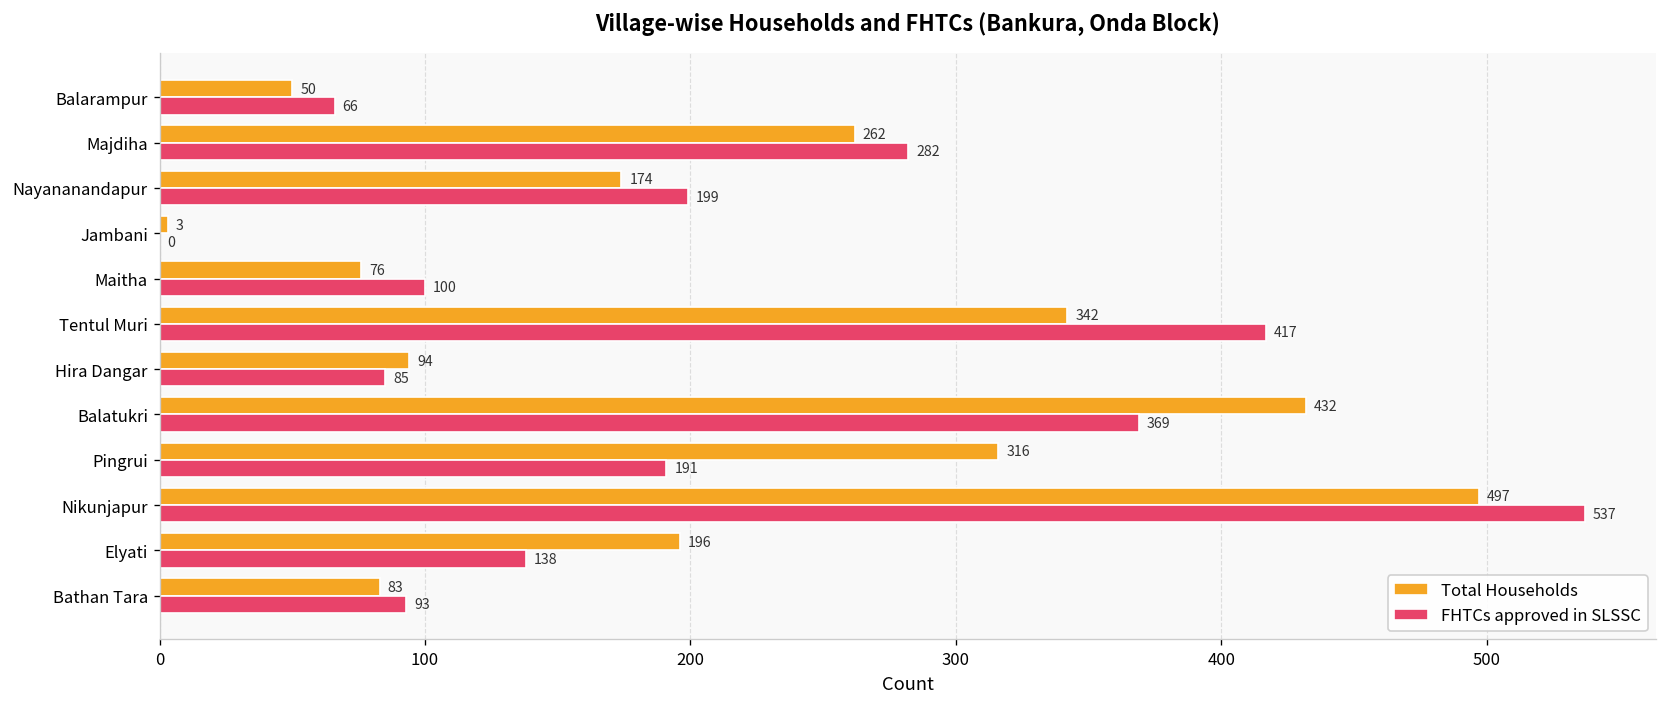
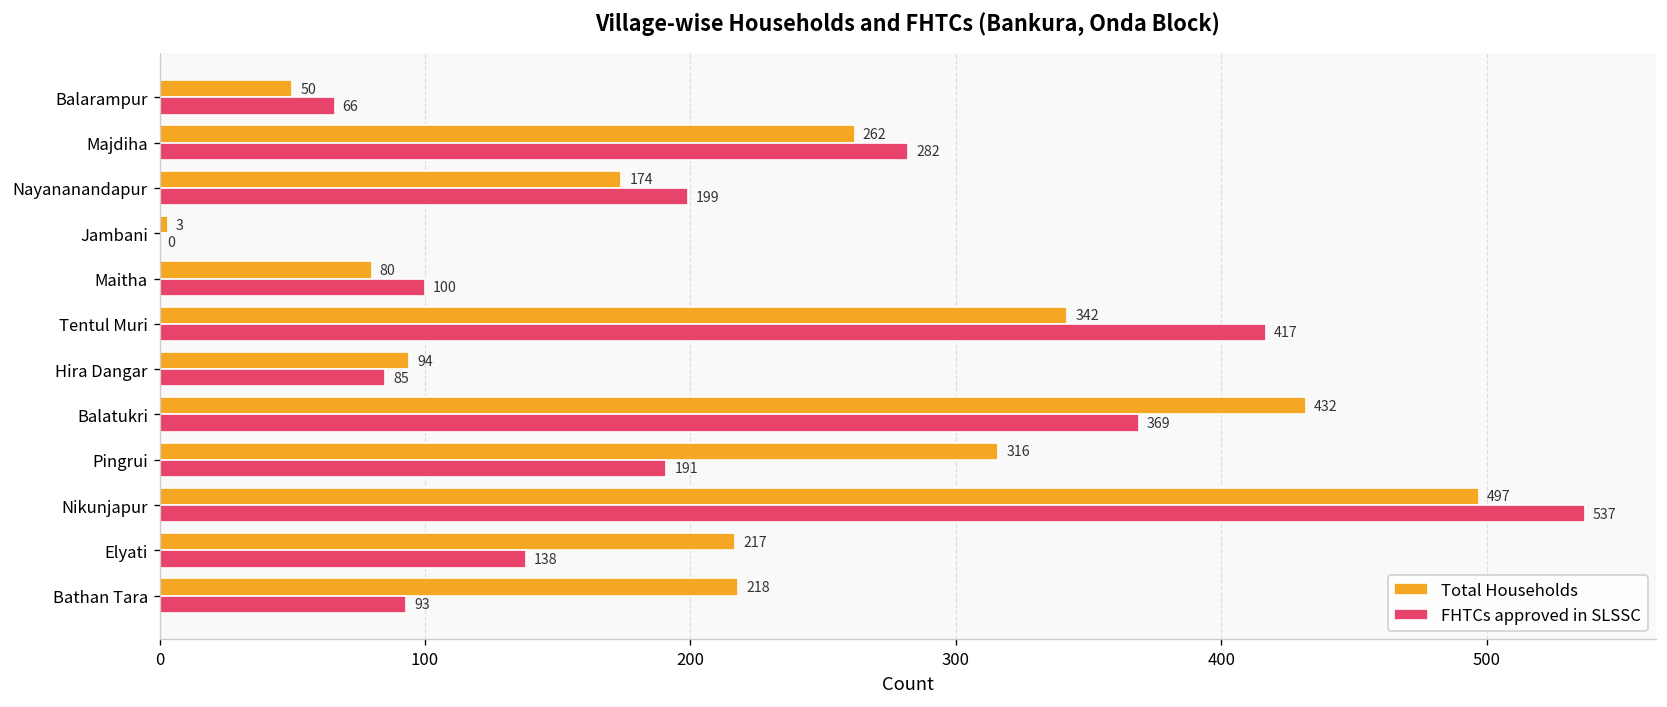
Total Households, Maitha: 76 -> 80
Total Households, Elyati: 196 -> 217
Total Households, Bathan Tara: 83 -> 218
